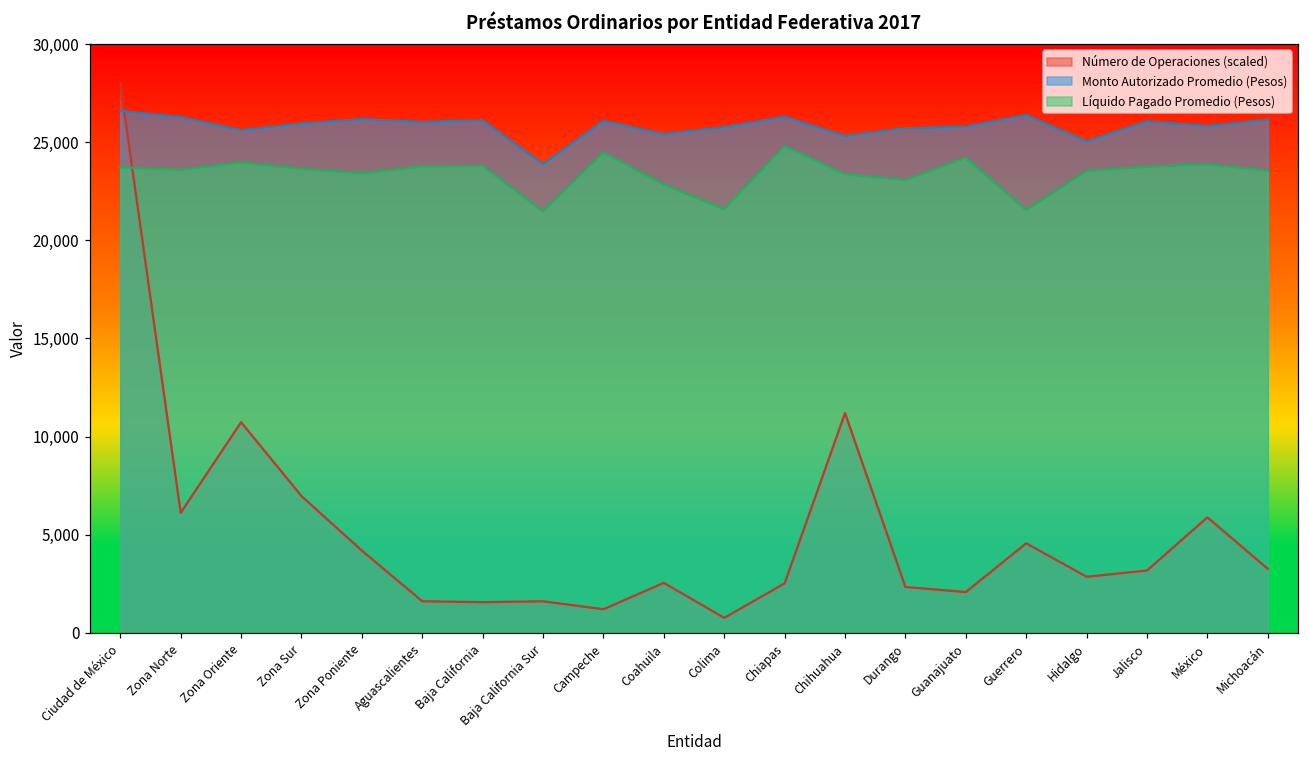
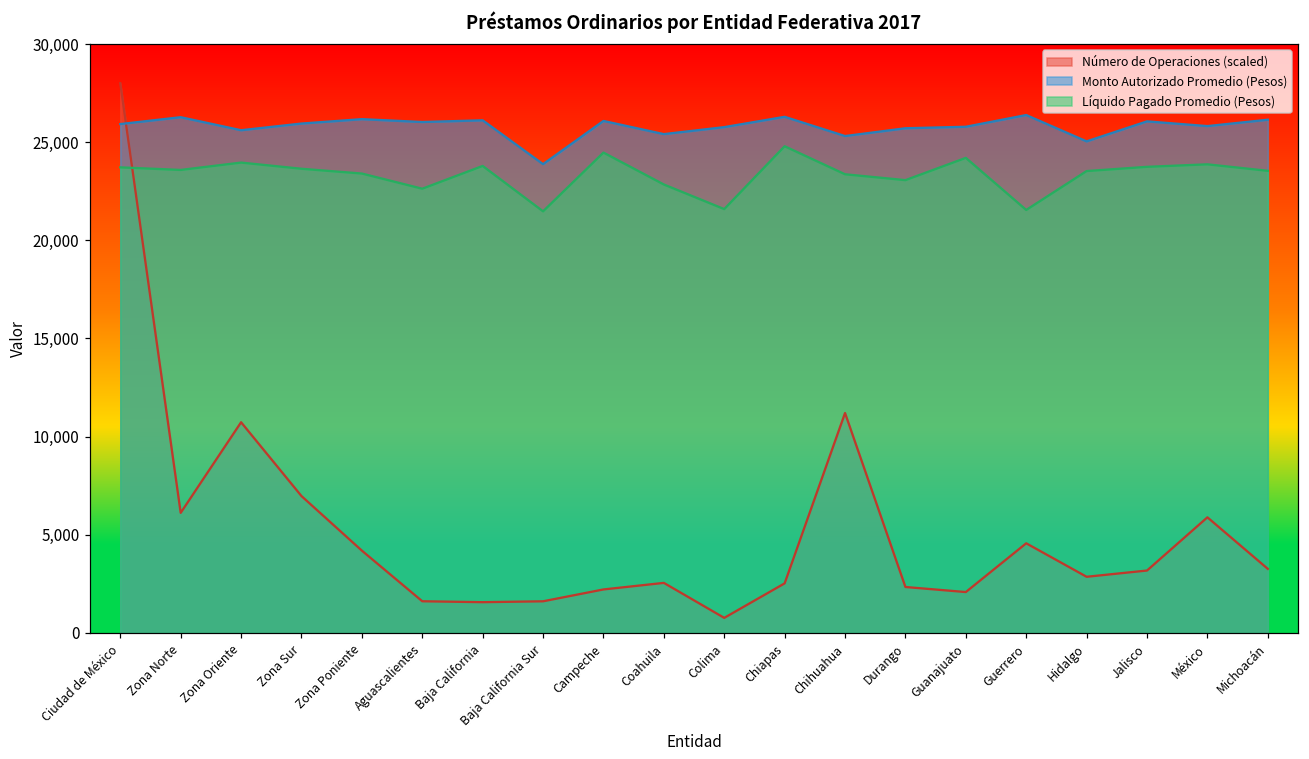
Monto Autorizado Promedio (Pesos), Ciudad de México: 26,600 -> 25,900
Líquido Pagado Promedio (Pesos), Aguascalientes: 23,800 -> 22,600
Número de Operaciones (scaled), Campeche: 1,200 -> 2,200
